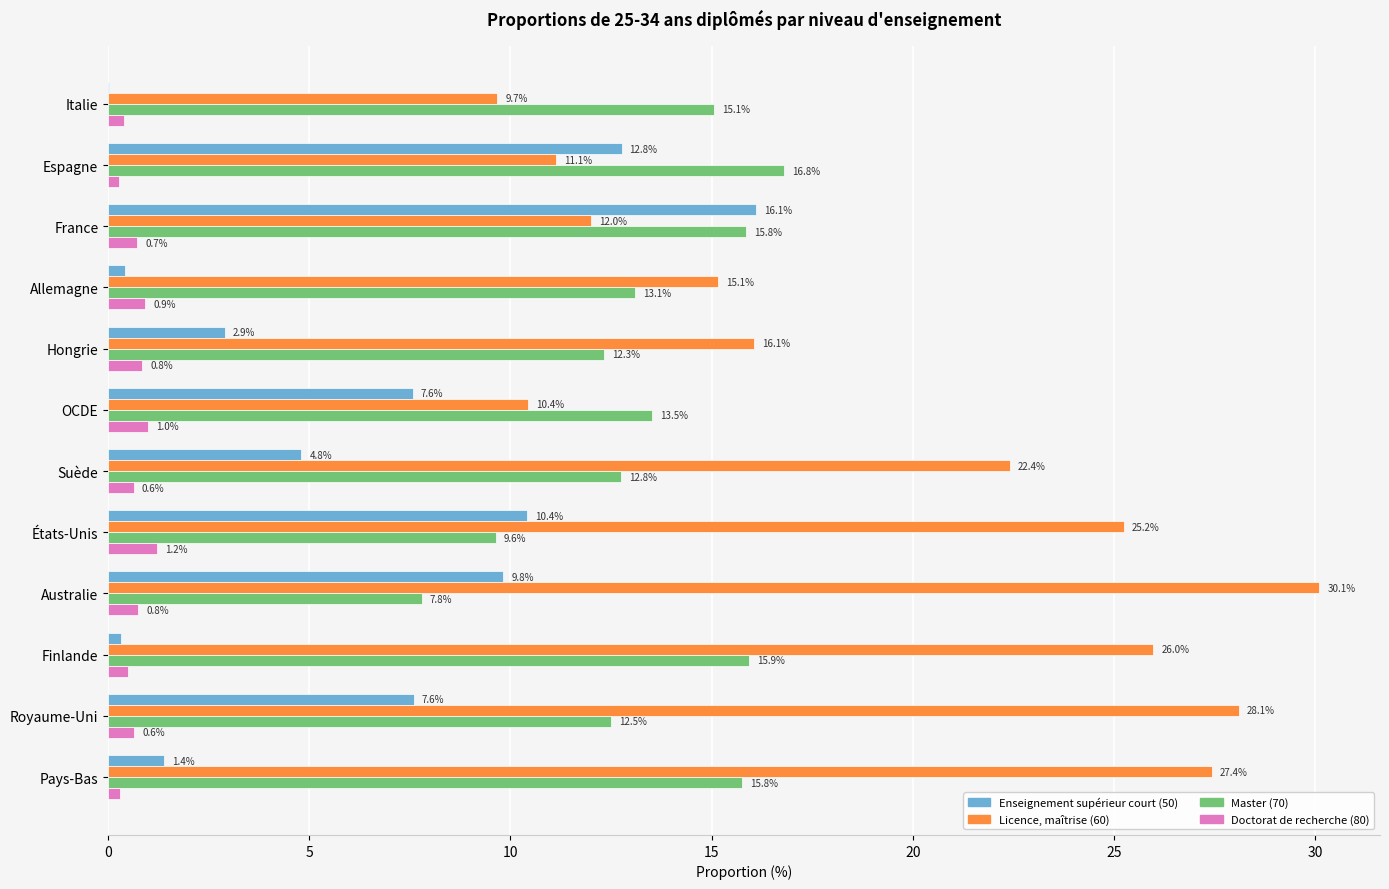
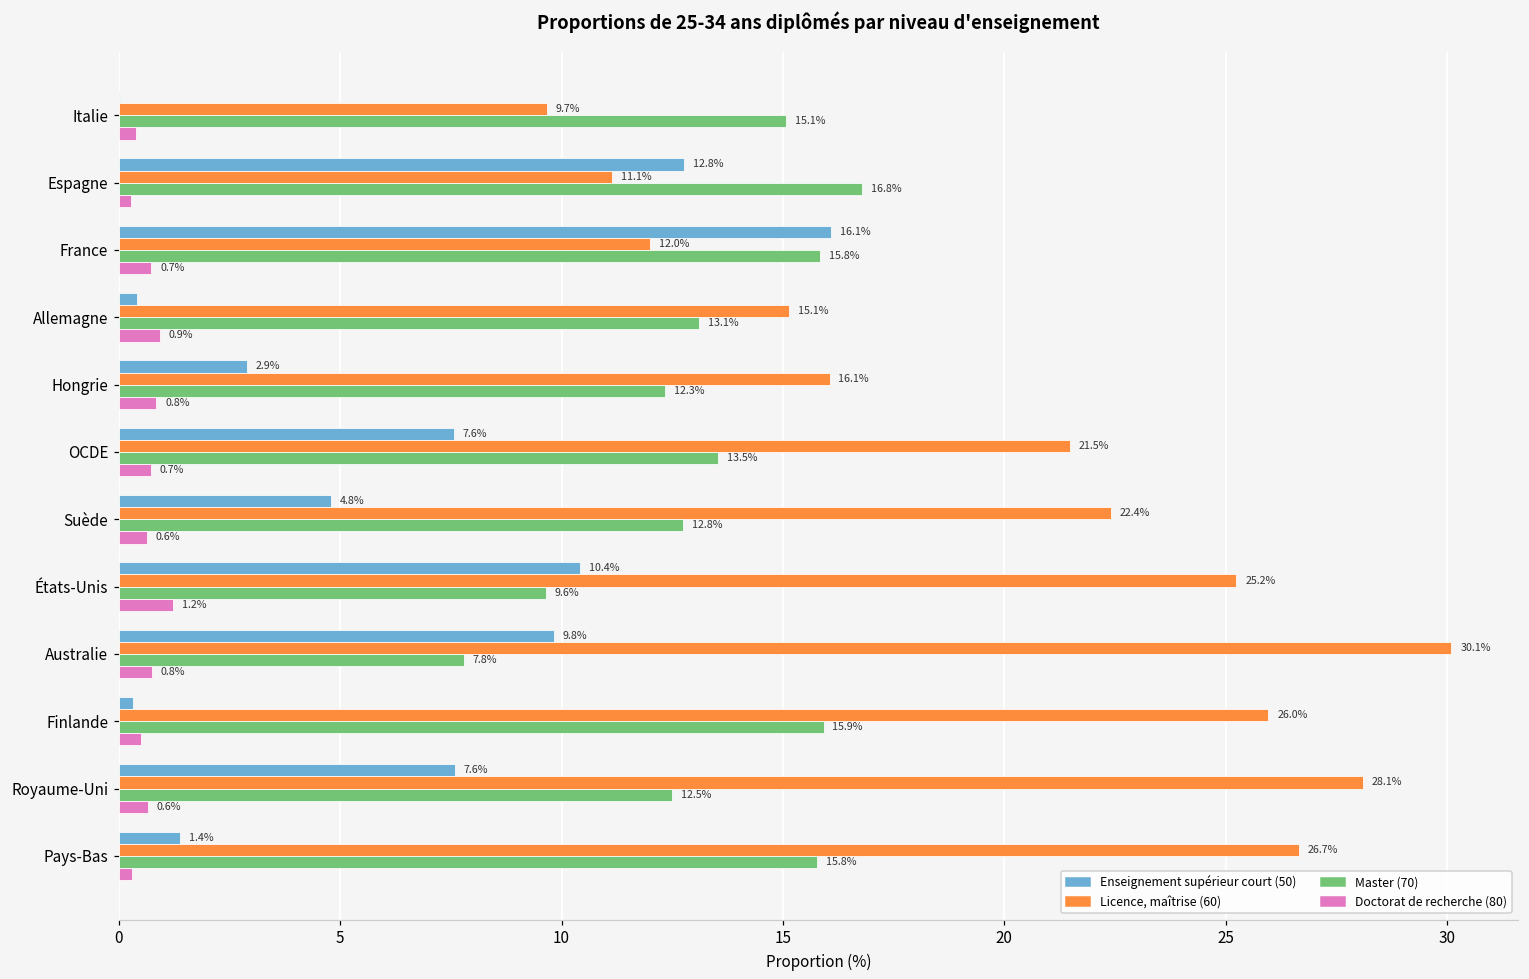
Licence, maîtrise (60), OCDE: 10.4% -> 21.5%
Doctorat de recherche (80), OCDE: 1.0% -> 0.7%
Licence, maîtrise (60), Pays-Bas: 27.4% -> 26.7%
